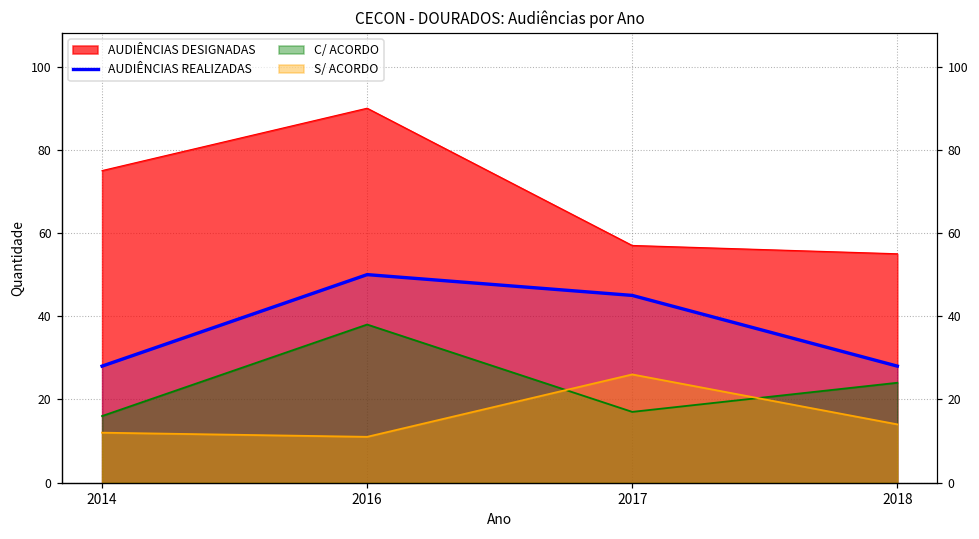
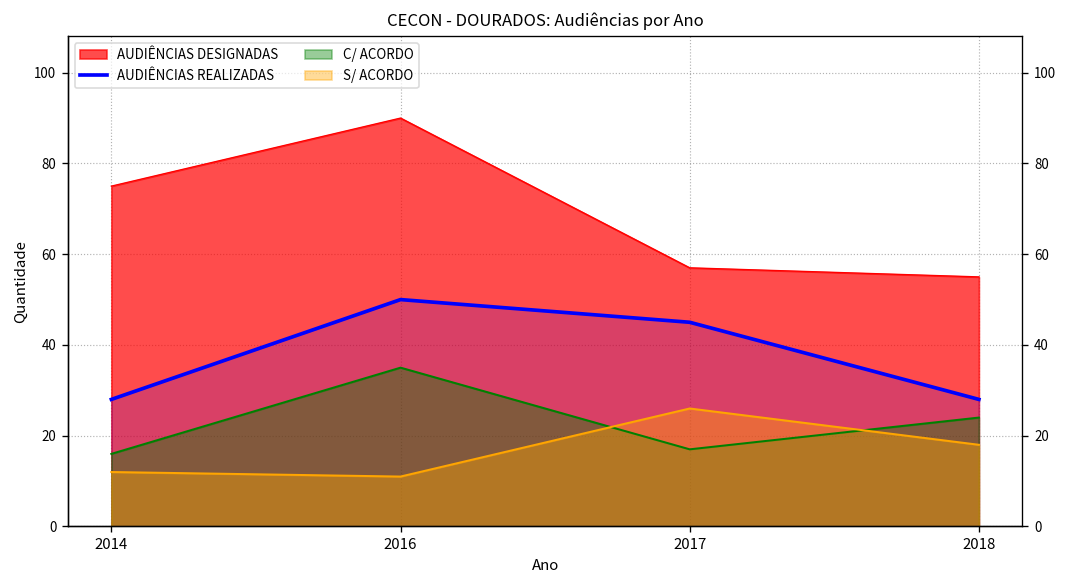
C/ ACORDO, 2016: 38 -> 35
S/ ACORDO, 2018: 14 -> 18
